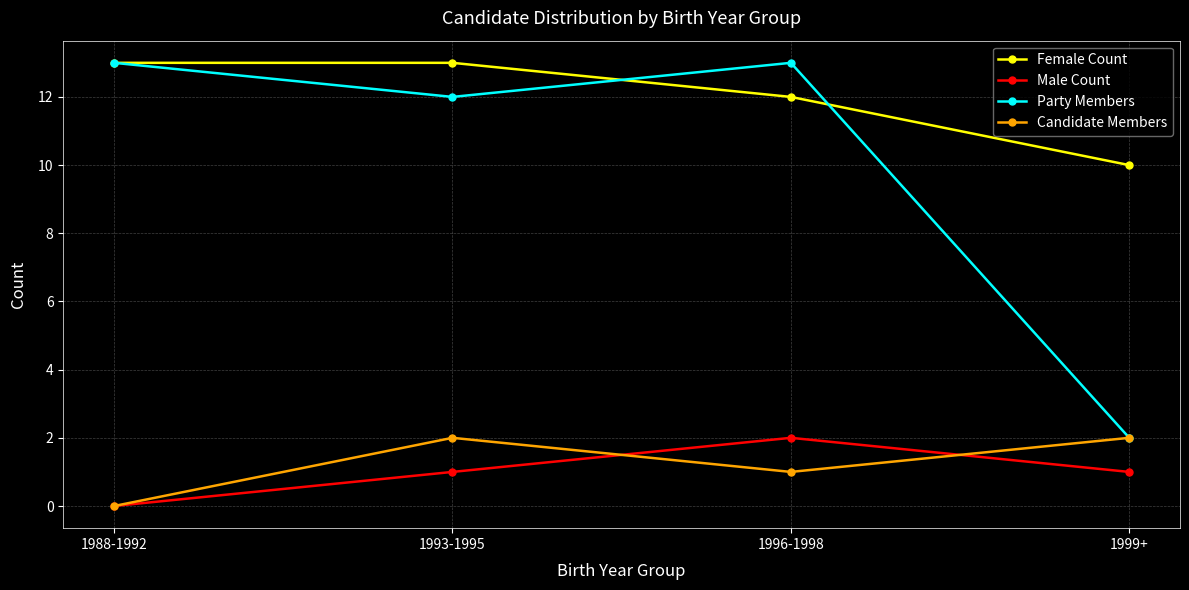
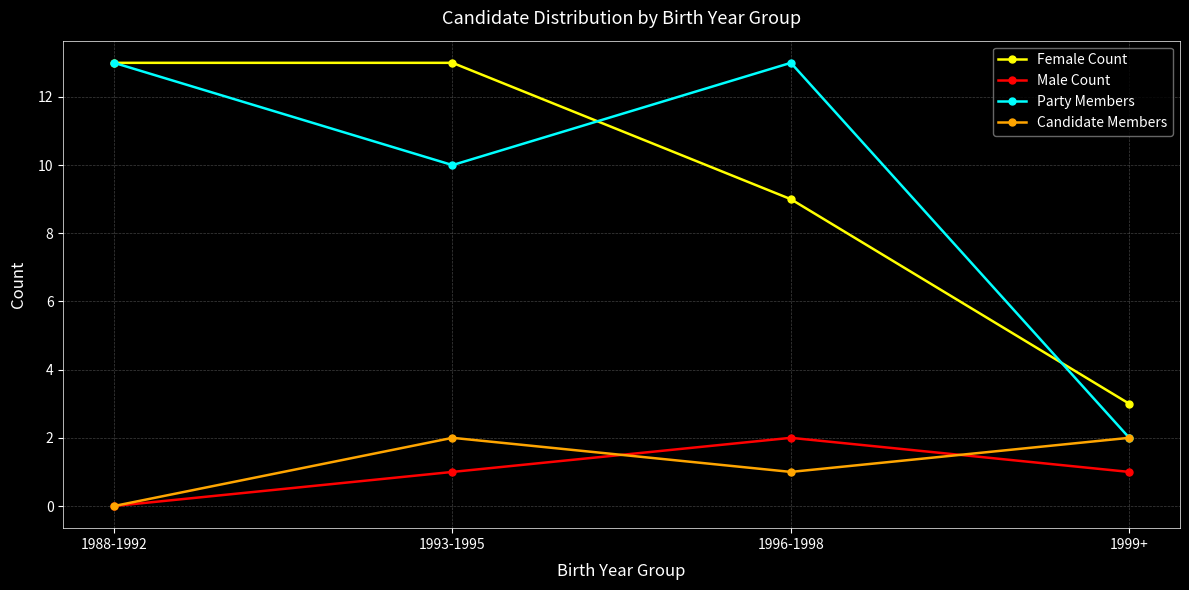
Party Members, 1993-1995: 12 -> 10
Female Count, 1996-1998: 12 -> 9
Female Count, 1999+: 10 -> 3
